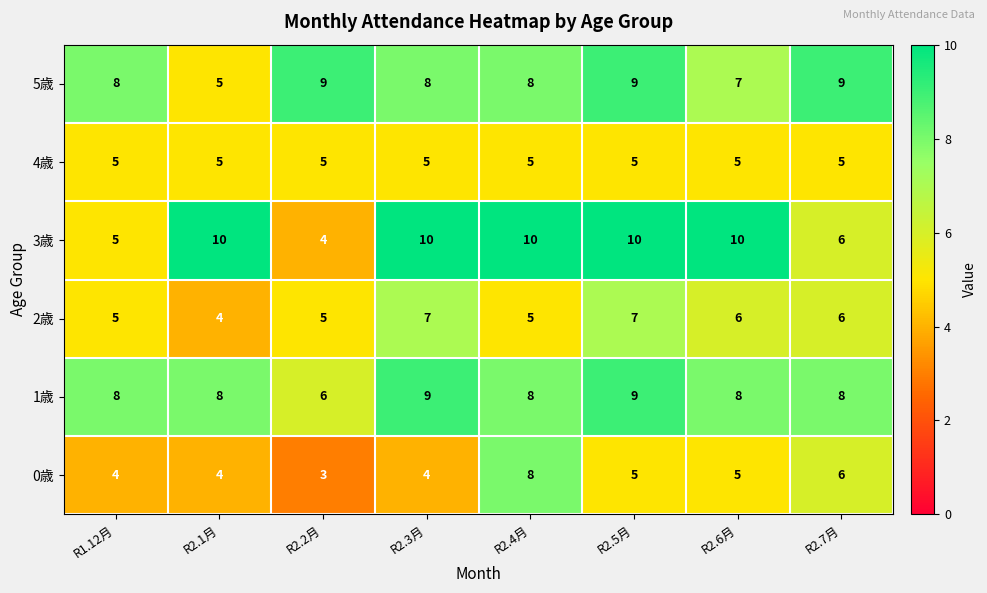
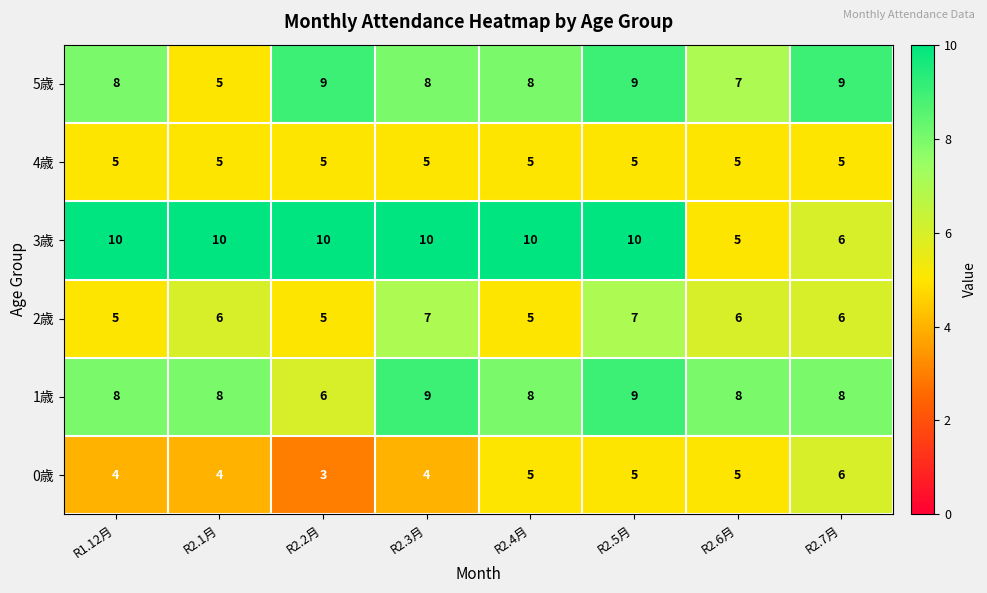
3歳, R1.12月: 5 -> 10
3歳, R2.2月: 4 -> 10
3歳, R2.6月: 10 -> 5
2歳, R2.1月: 4 -> 6
0歳, R2.4月: 8 -> 5
